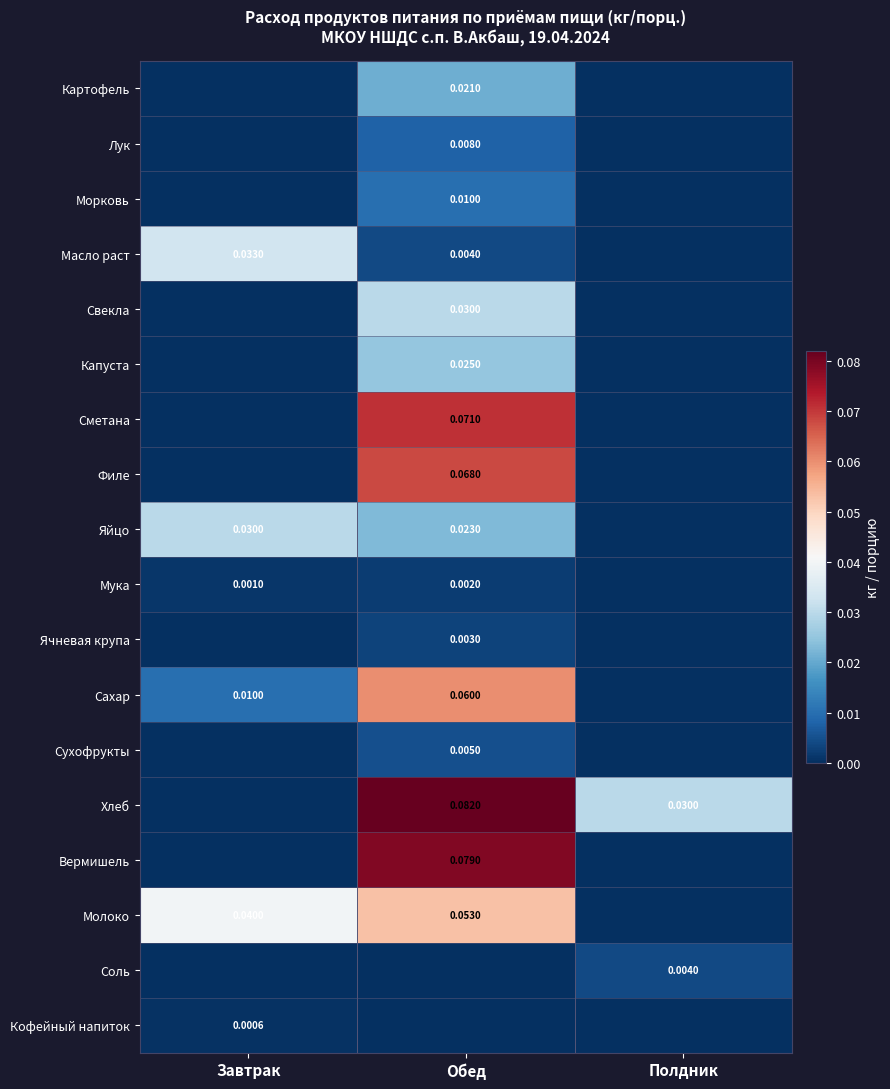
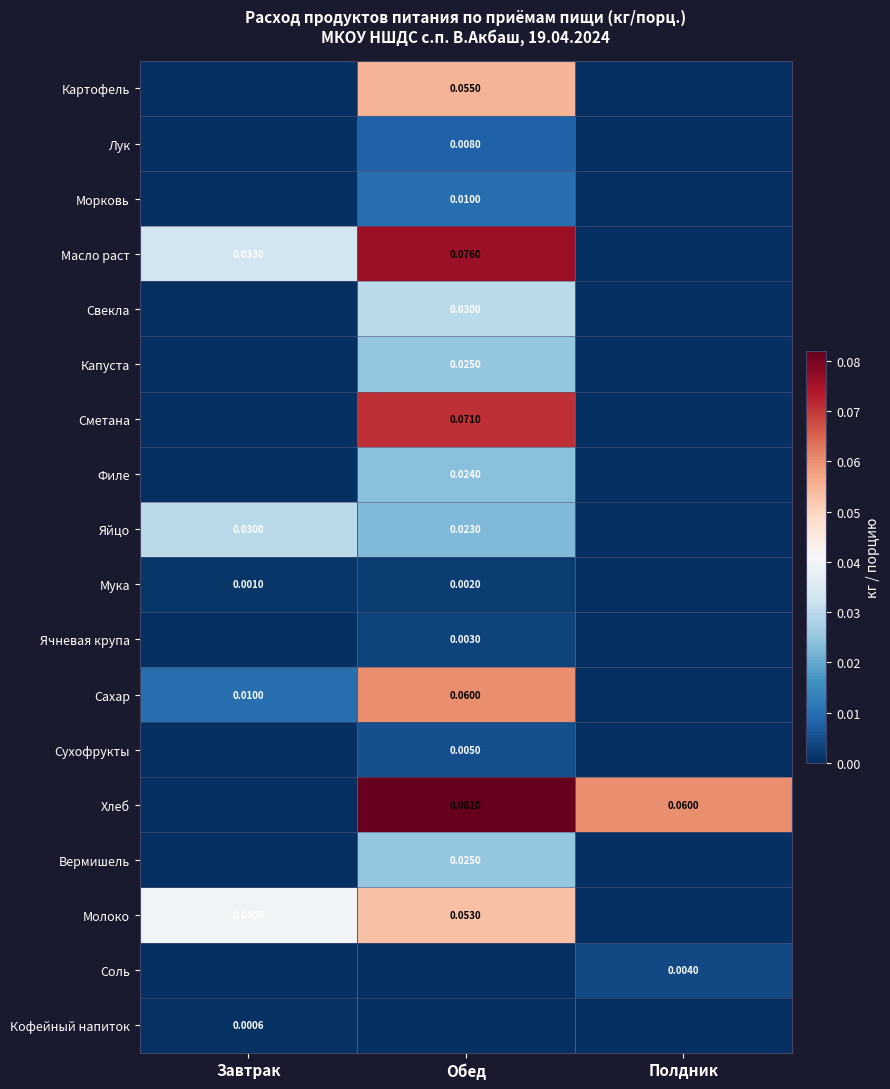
Картофель, Обед: 0.0210 -> 0.0550
Масло раст, Обед: 0.0040 -> 0.0760
Филе, Обед: 0.0680 -> 0.0240
Хлеб, Полдник: 0.0300 -> 0.0600
Вермишель, Обед: 0.0790 -> 0.0250
